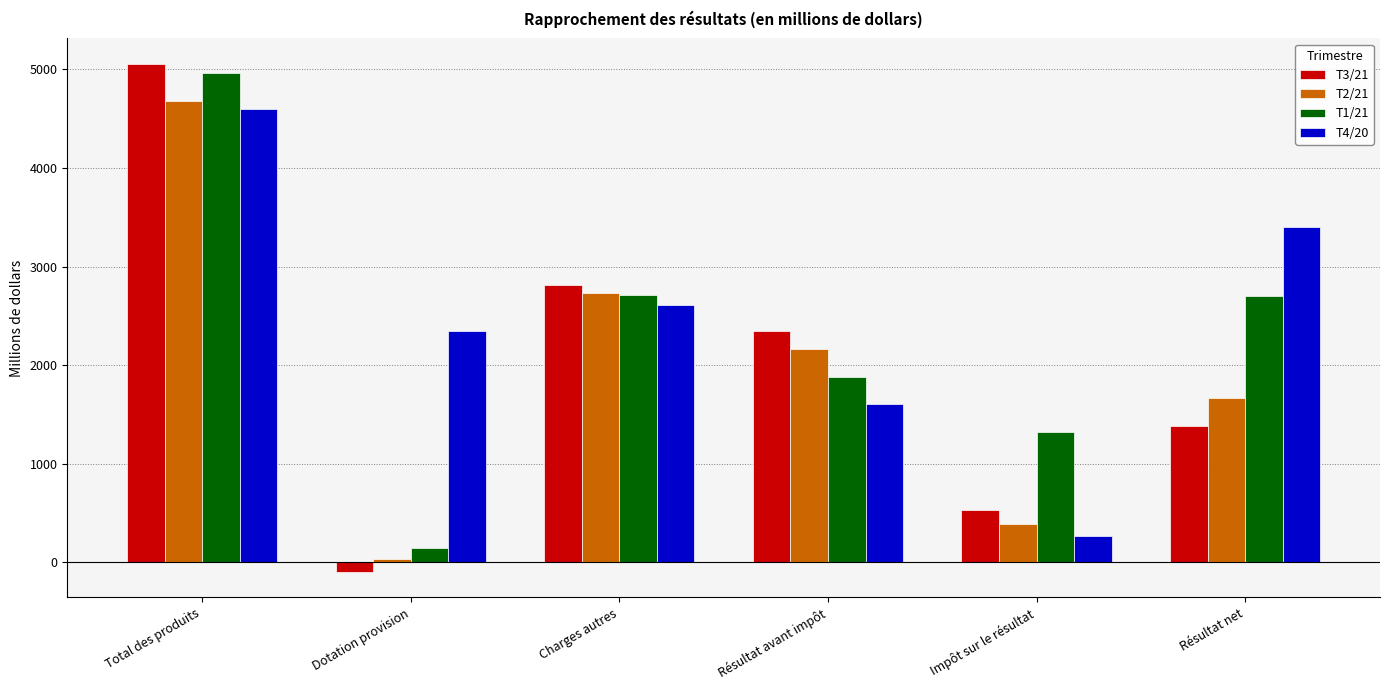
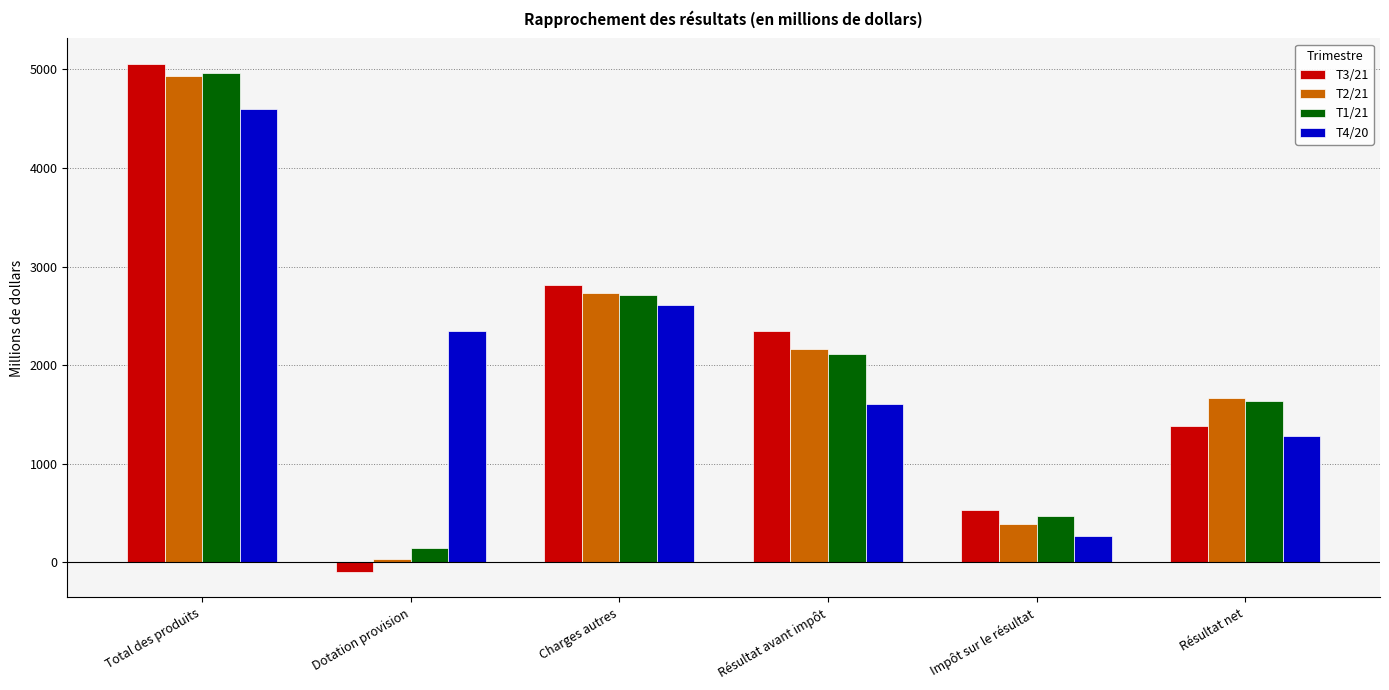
T2/21, Total des produits: 4700 -> 4900
T1/21, Résultat avant impôt: 1900 -> 2100
T1/21, Impôt sur le résultat: 1300 -> 500
T1/21, Résultat net: 2700 -> 1600
T4/20, Résultat net: 3400 -> 1300
